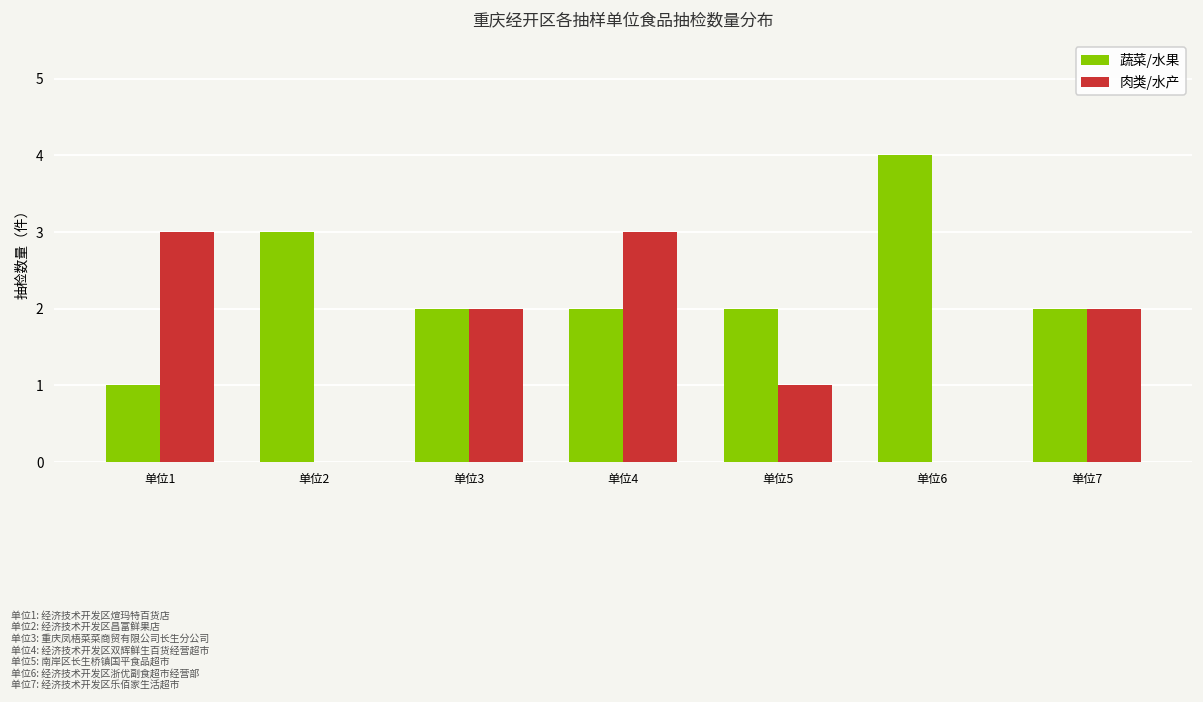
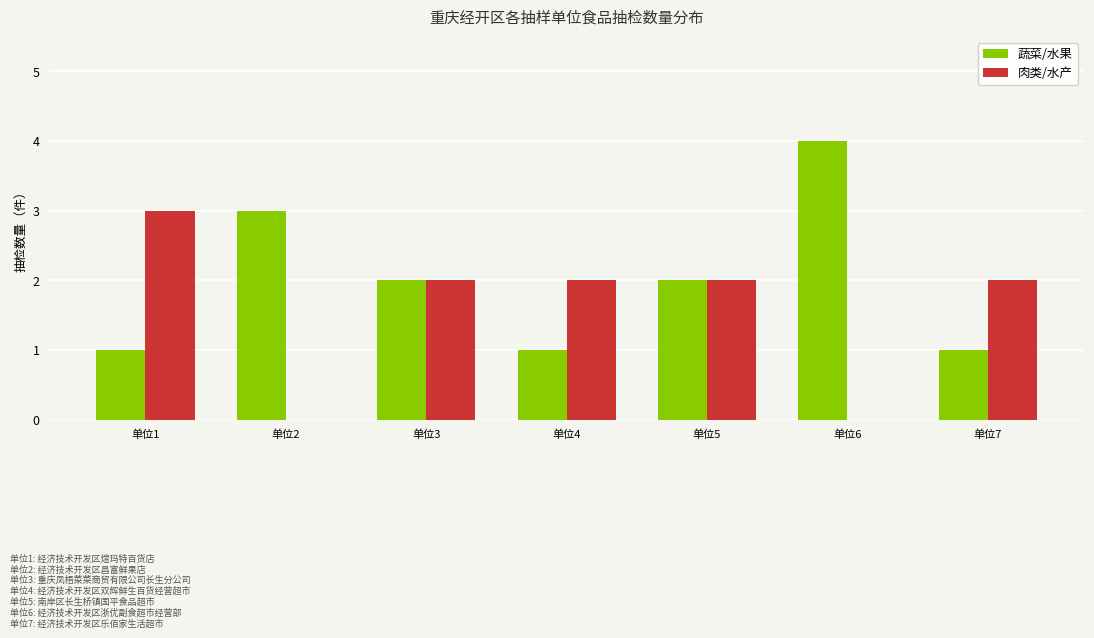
蔬菜/水果, 单位4: 2 -> 1
肉类/水产, 单位4: 3 -> 2
肉类/水产, 单位5: 1 -> 2
蔬菜/水果, 单位7: 2 -> 1
